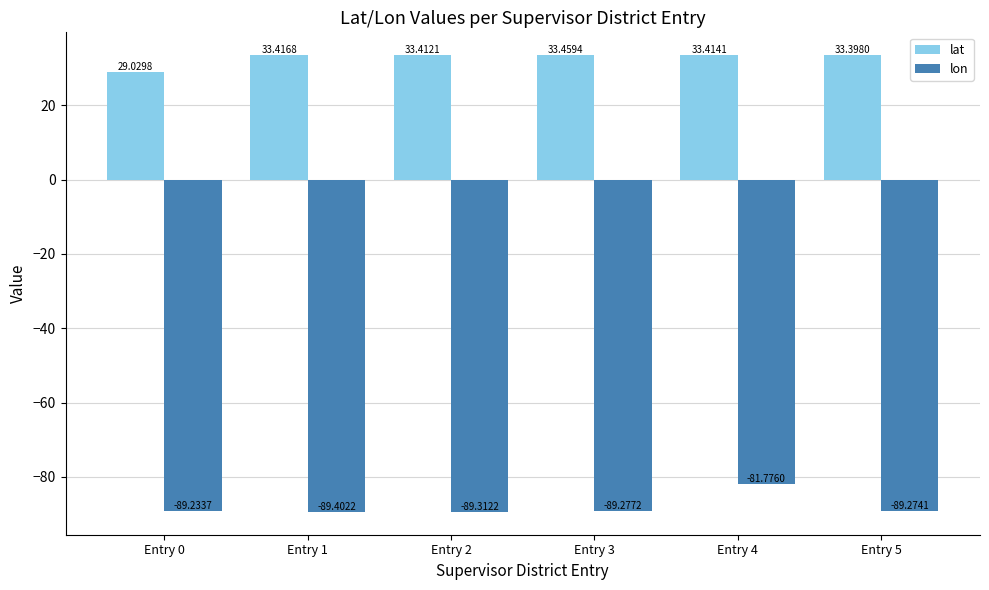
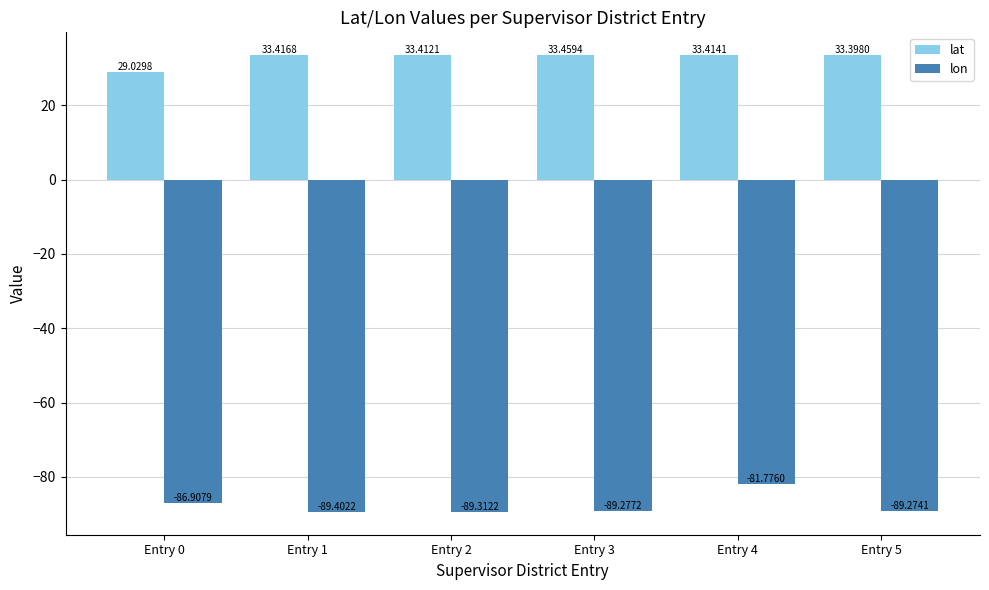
lon, Entry 0: -89.2337 -> -86.9079
